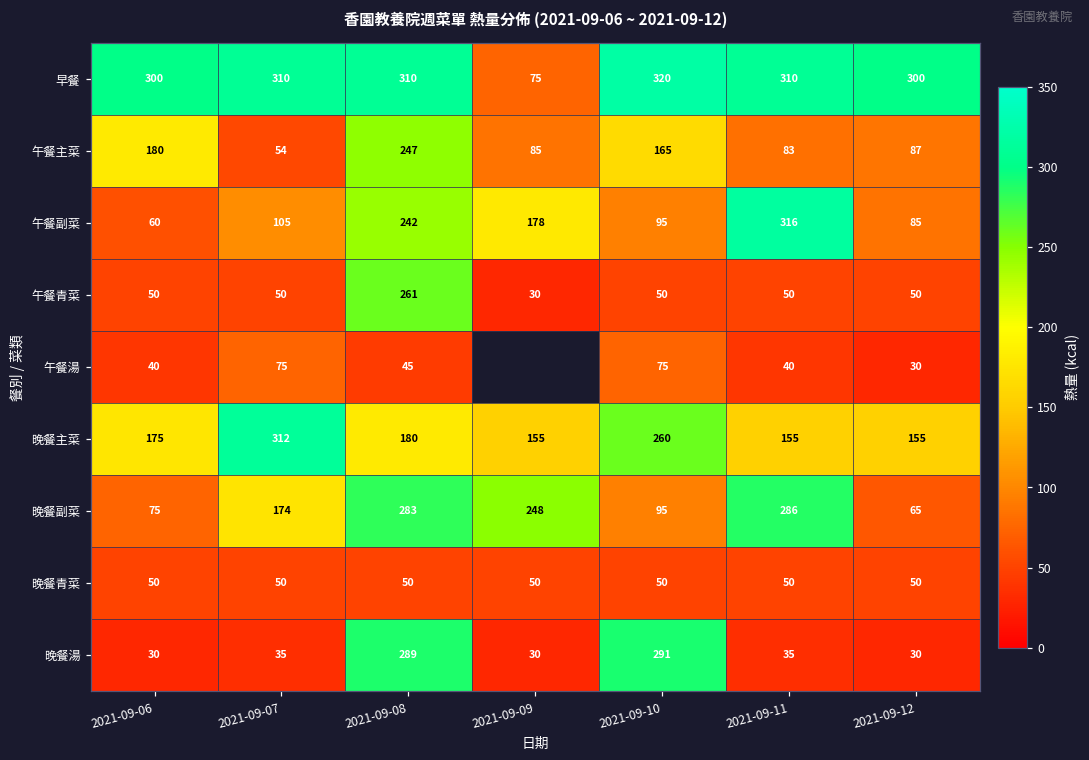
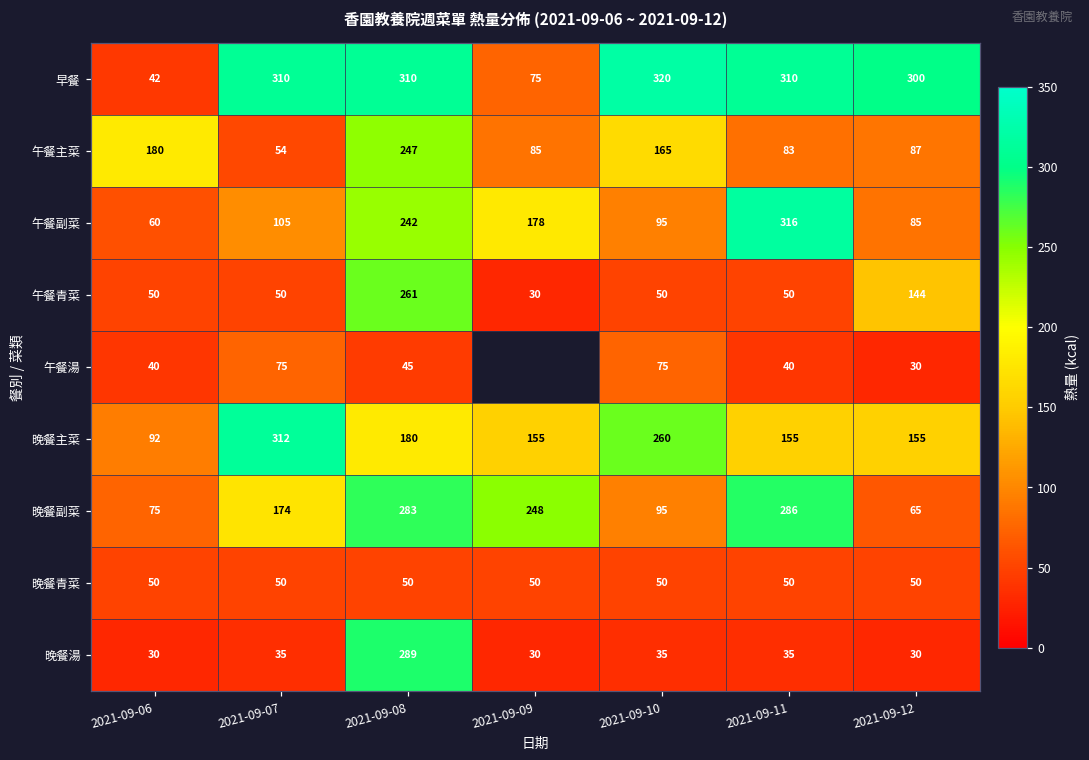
早餐, 2021-09-06: 300 -> 42
午餐青菜, 2021-09-12: 50 -> 144
晚餐主菜, 2021-09-06: 175 -> 92
晚餐湯, 2021-09-10: 291 -> 35
